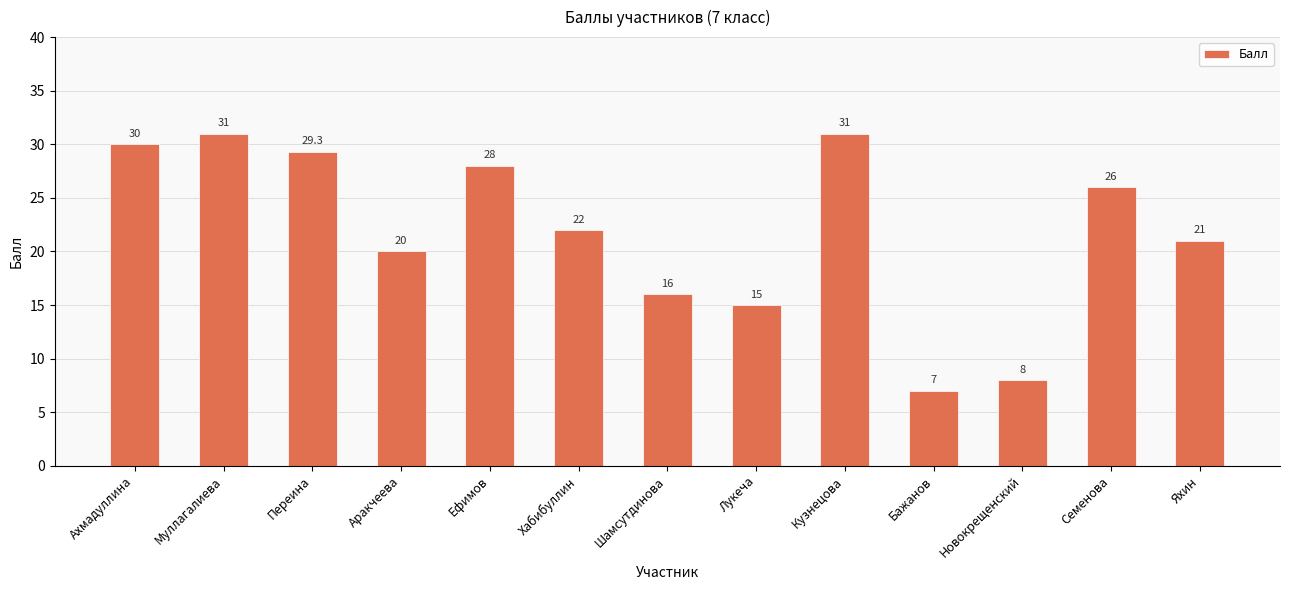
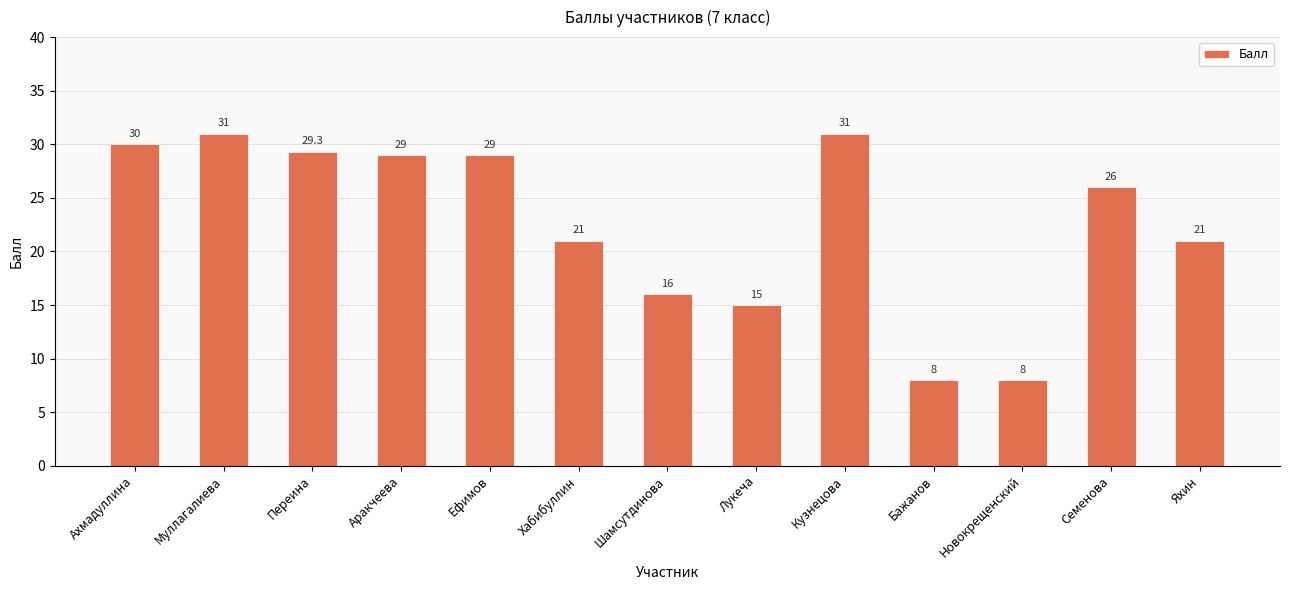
Аракчеева: 20 -> 29
Ефимов: 28 -> 29
Хабибуллин: 22 -> 21
Бажанов: 7 -> 8
